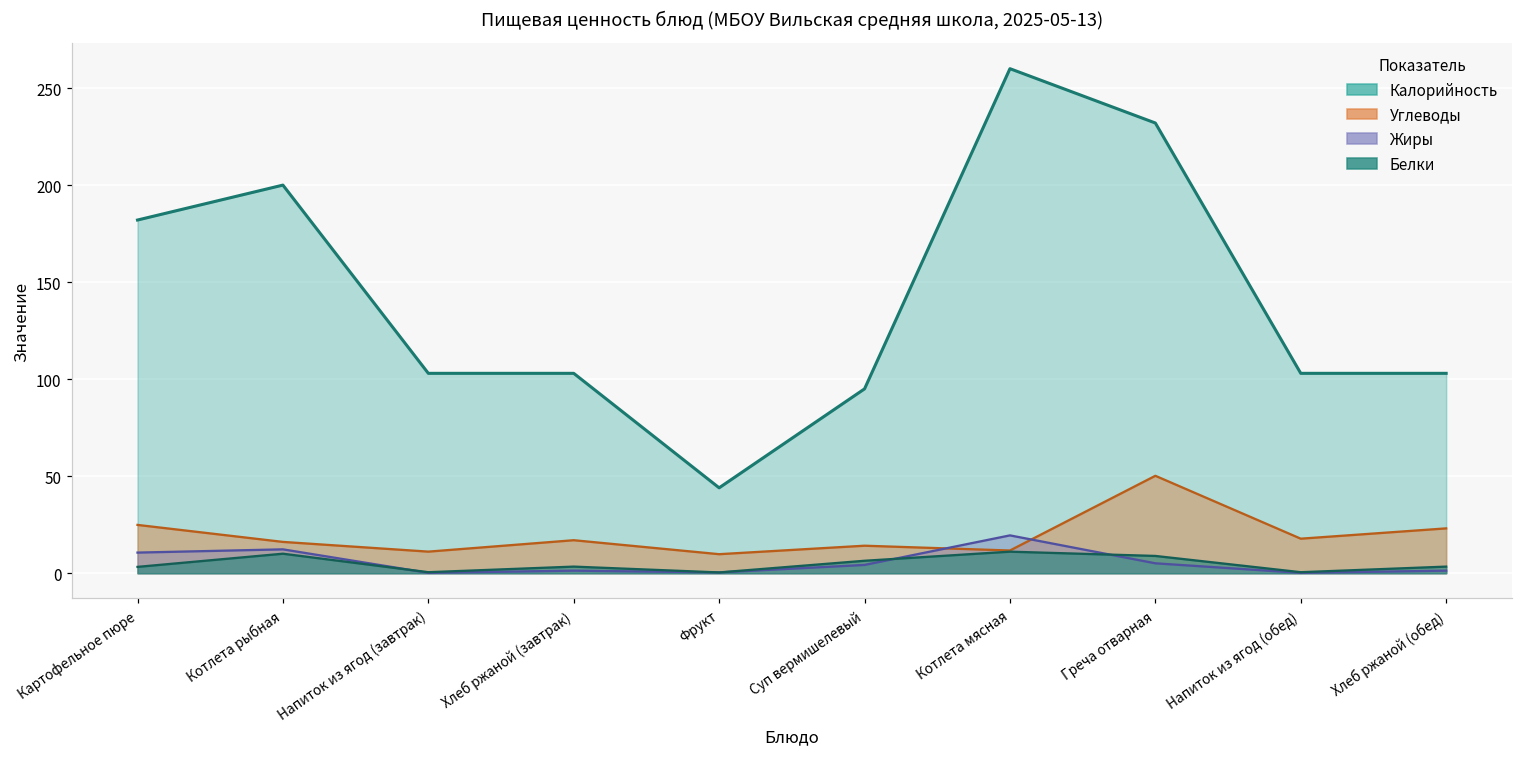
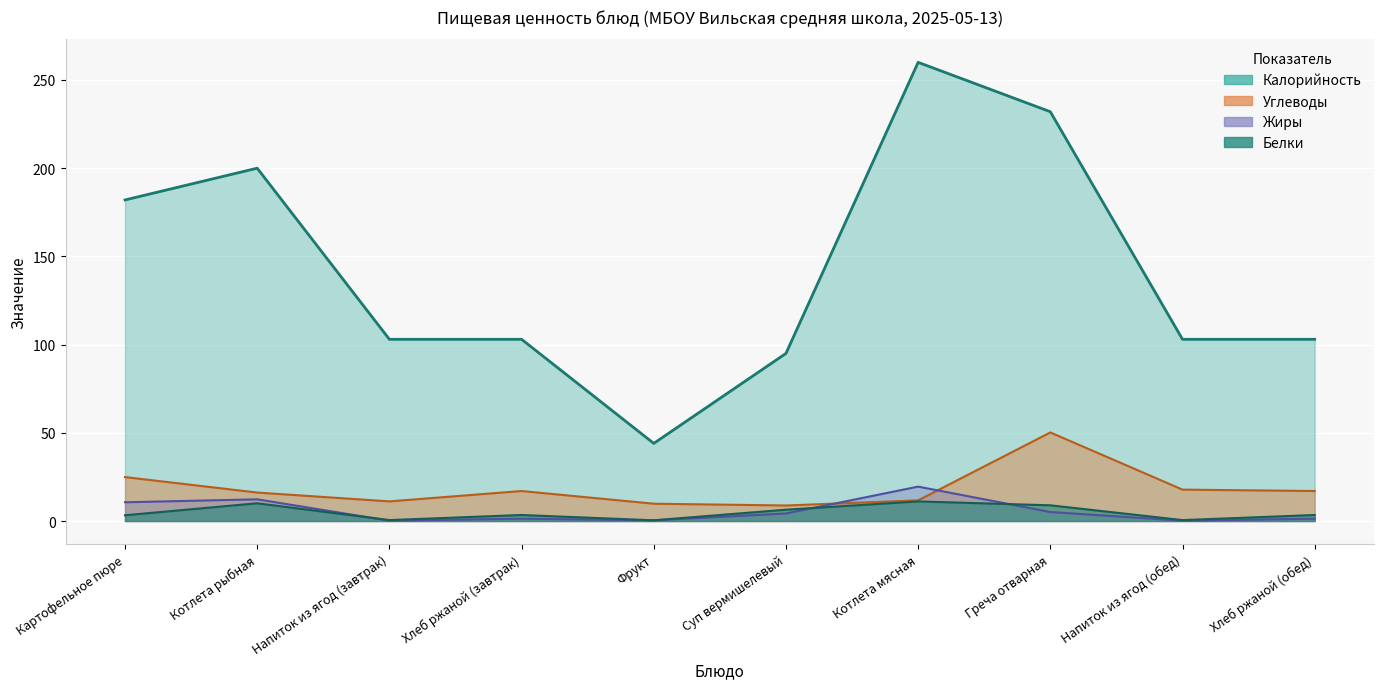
Углеводы, Суп вермишелевый: 14 -> 9
Углеводы, Хлеб ржаной (обед): 23 -> 17
